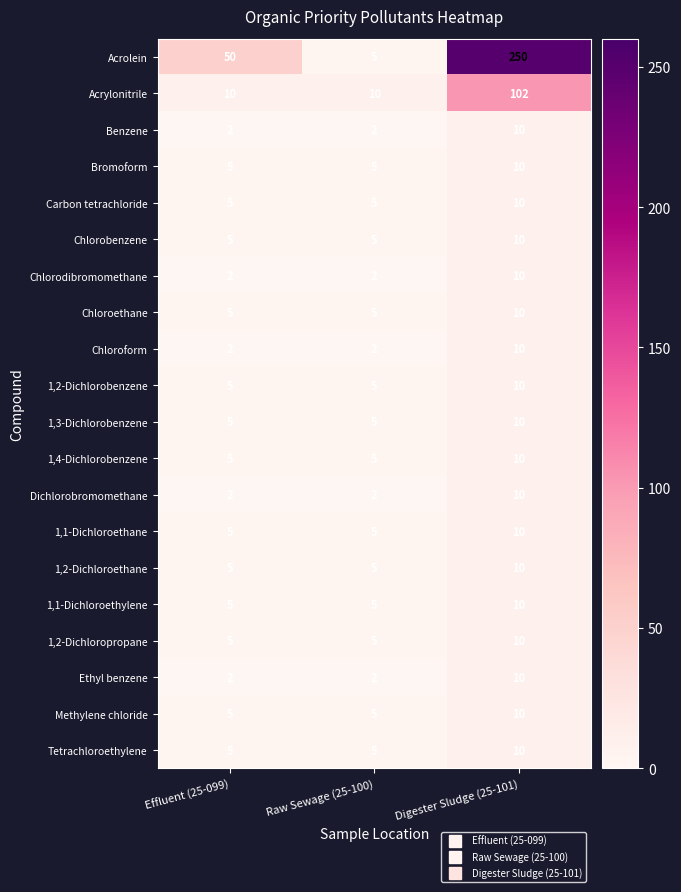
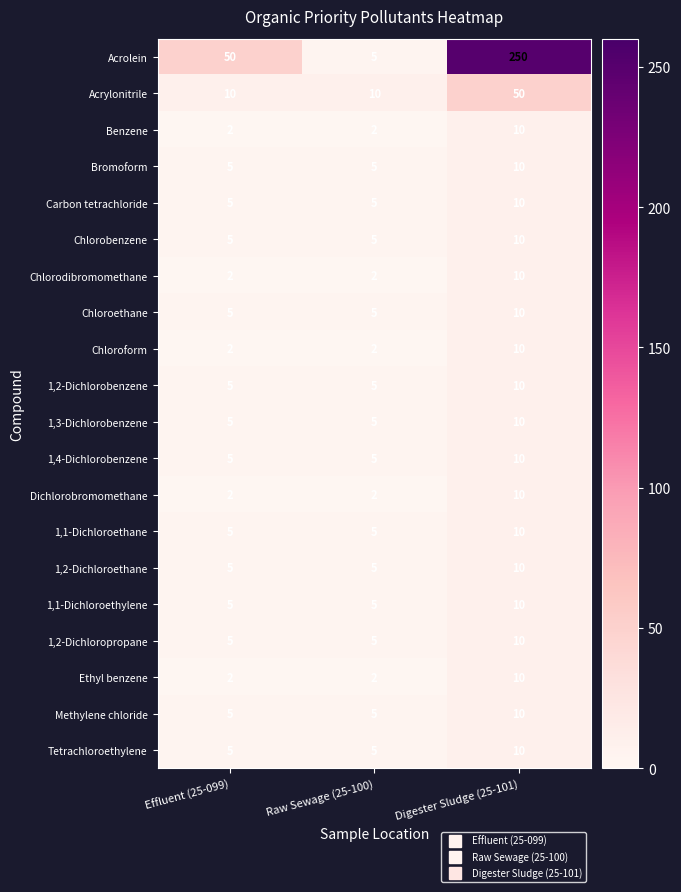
Acrylonitrile, Digester Sludge (25-101): 102 -> 50
